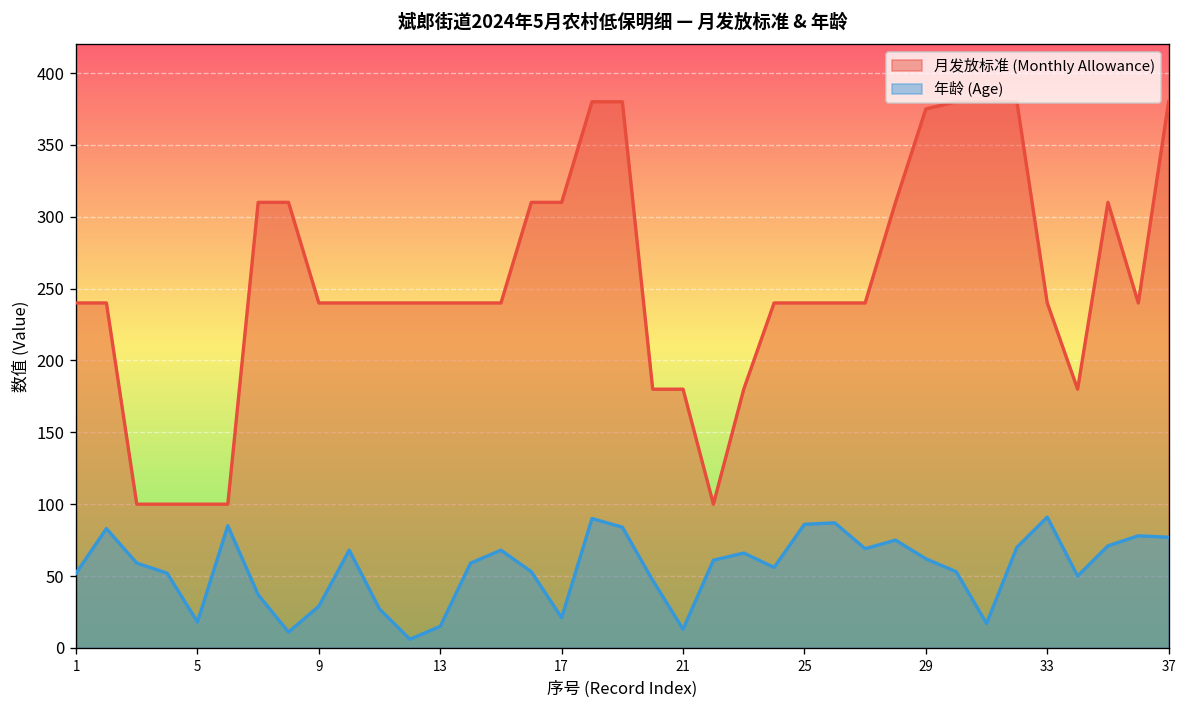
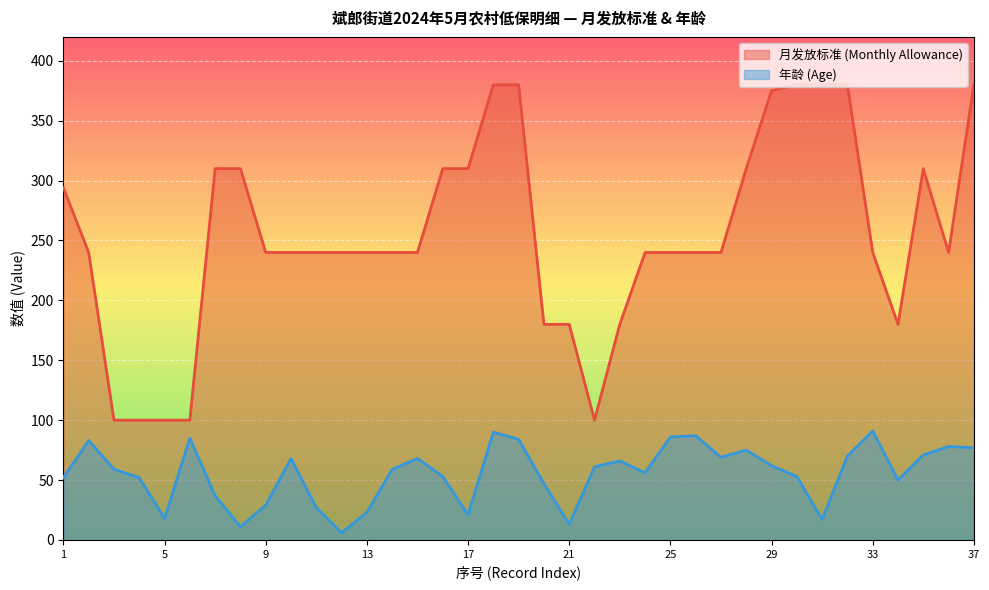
月发放标准 (Monthly Allowance), 1: 240 -> 294
年龄 (Age), 13: 15 -> 23
